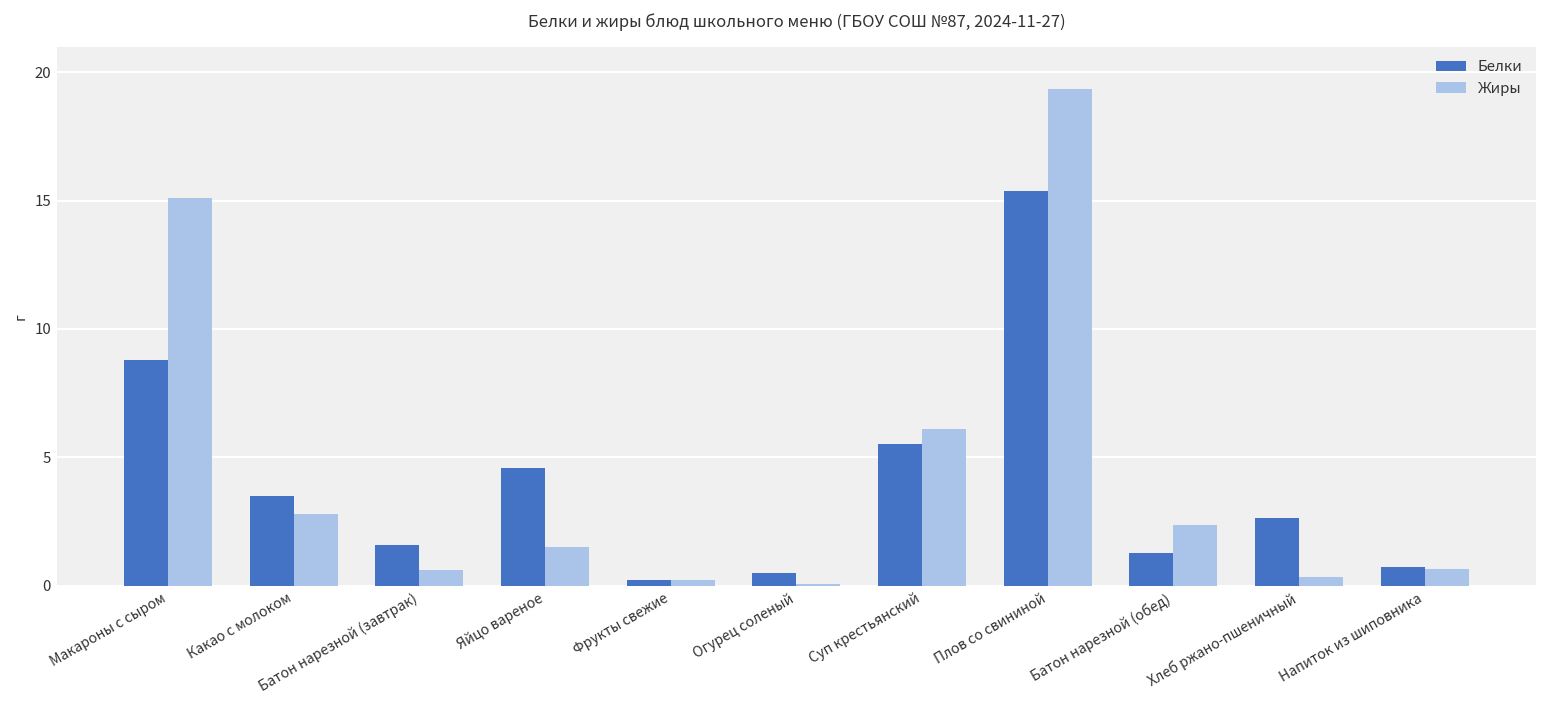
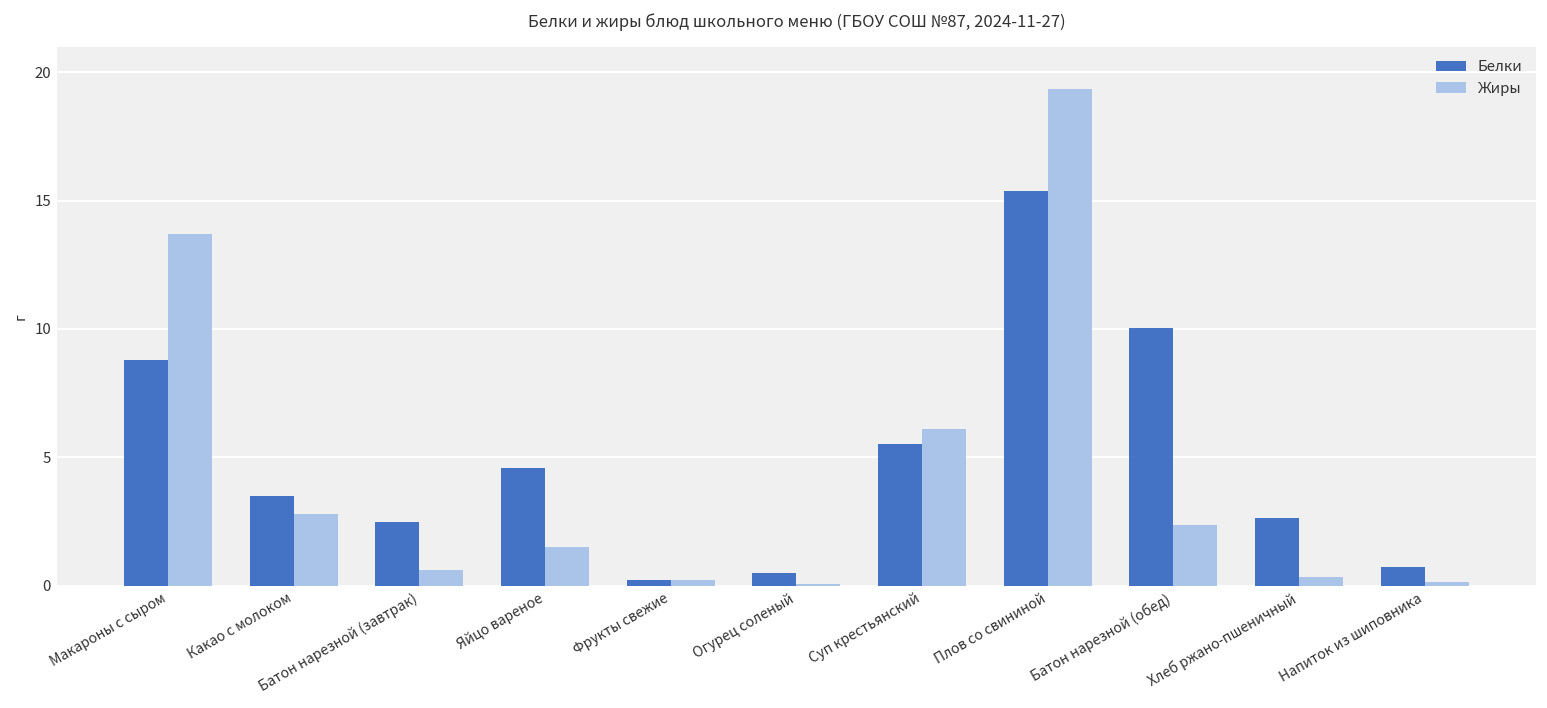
Жиры, Макароны с сыром: 15.1 -> 13.7
Белки, Батон нарезной (завтрак): 1.6 -> 2.5
Белки, Батон нарезной (обед): 1.3 -> 10.0
Жиры, Напиток из шиповника: 0.6 -> 0.1
